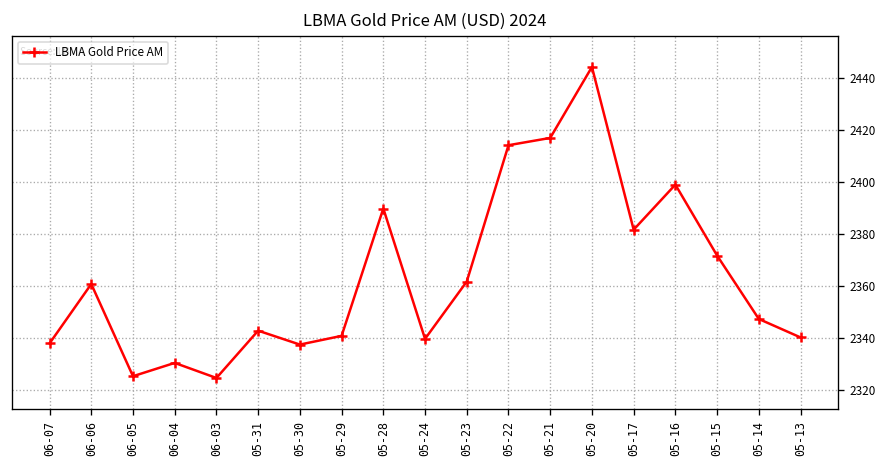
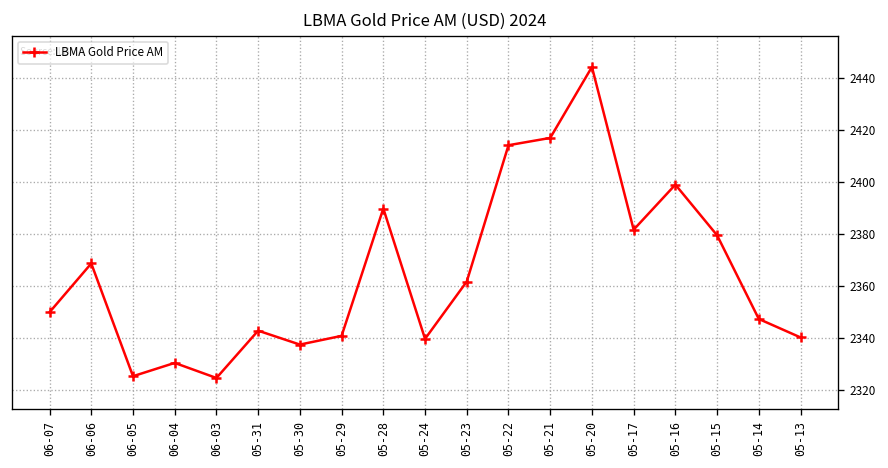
06-07: 2338 -> 2350
06-06: 2361 -> 2369
05-15: 2372 -> 2380
